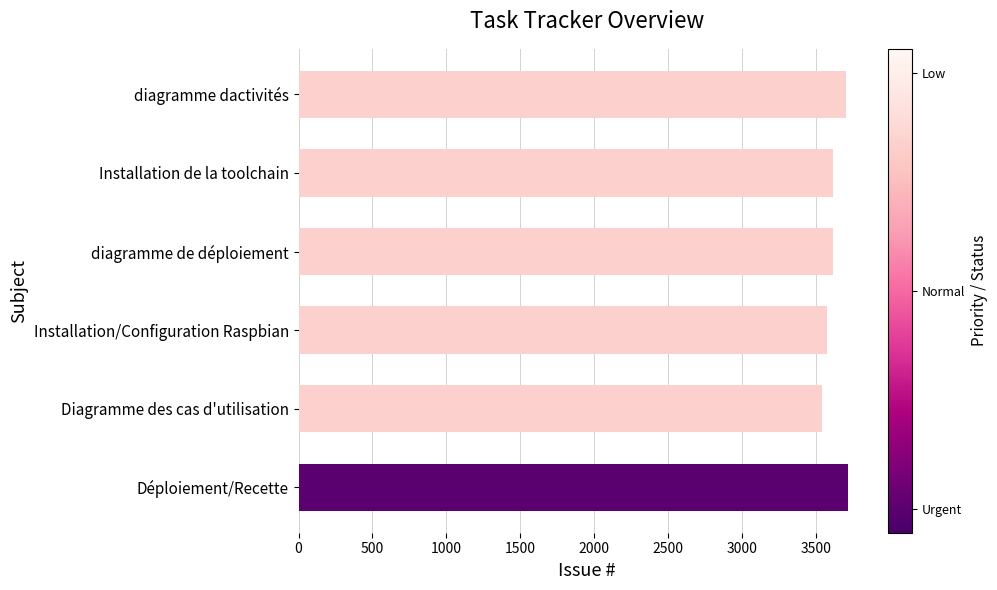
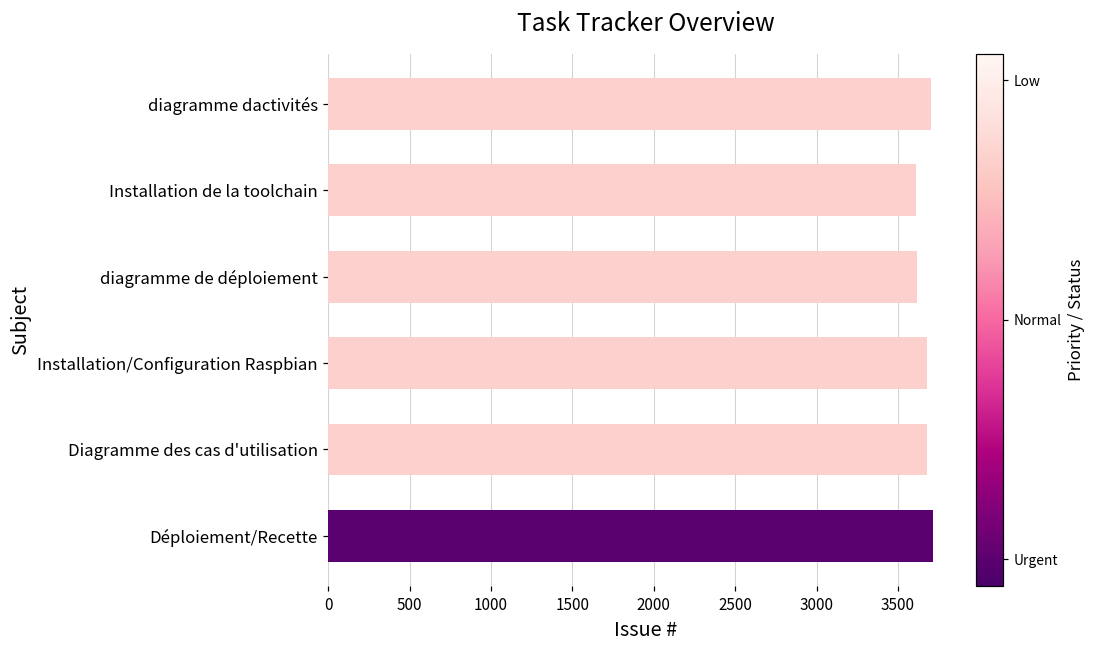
Installation/Configuration Raspbian: 3580 -> 3680
Diagramme des cas d'utilisation: 3540 -> 3680
